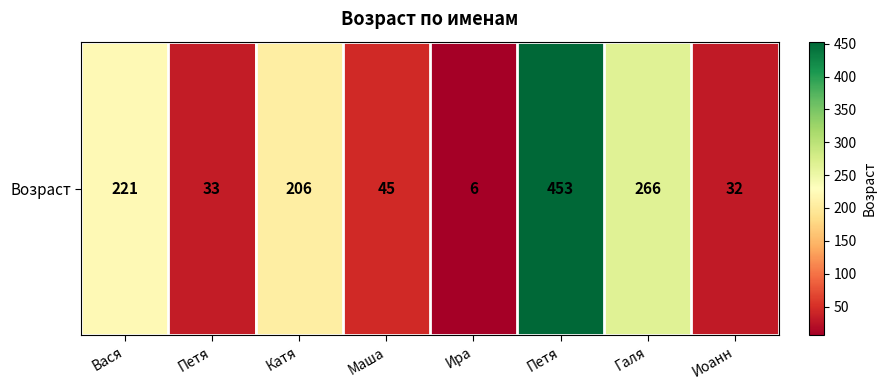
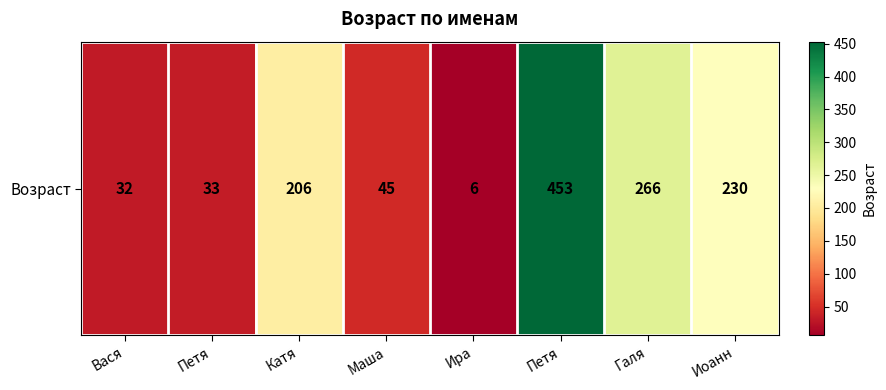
Возраст, Вася: 221 -> 32
Возраст, Иоанн: 32 -> 230
